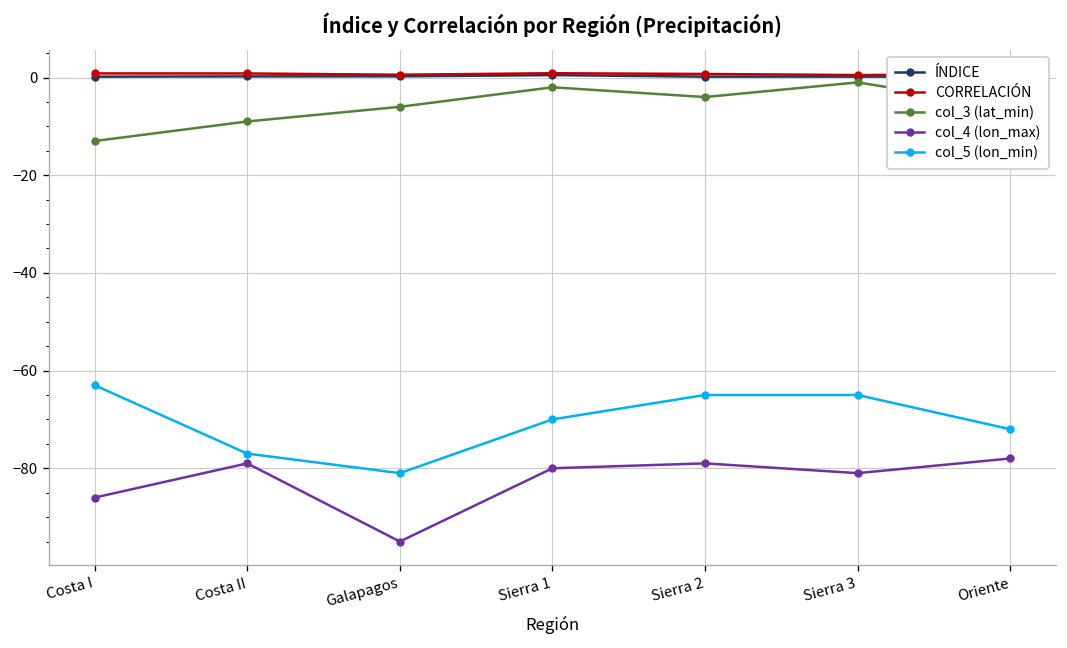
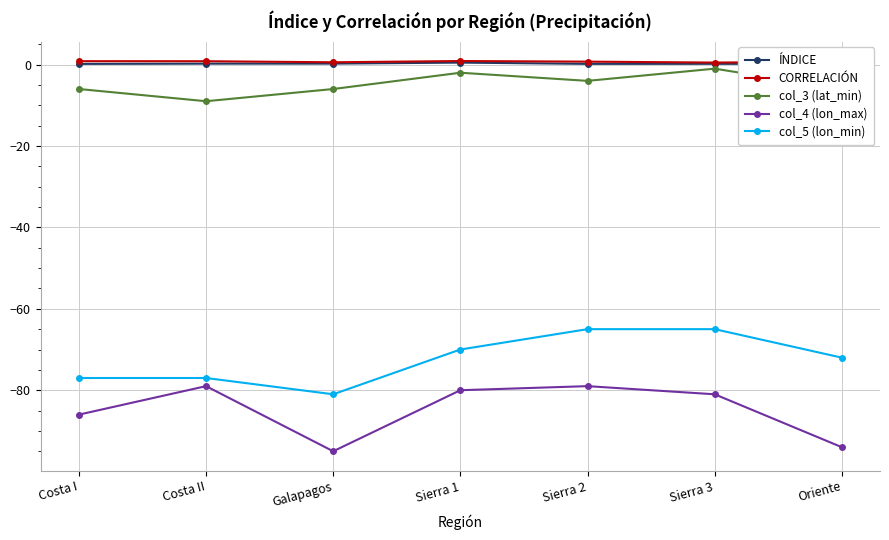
col_3 (lat_min), Costa I: -13 -> -6
col_5 (lon_min), Costa I: -63 -> -77
col_4 (lon_max), Oriente: -78 -> -94
